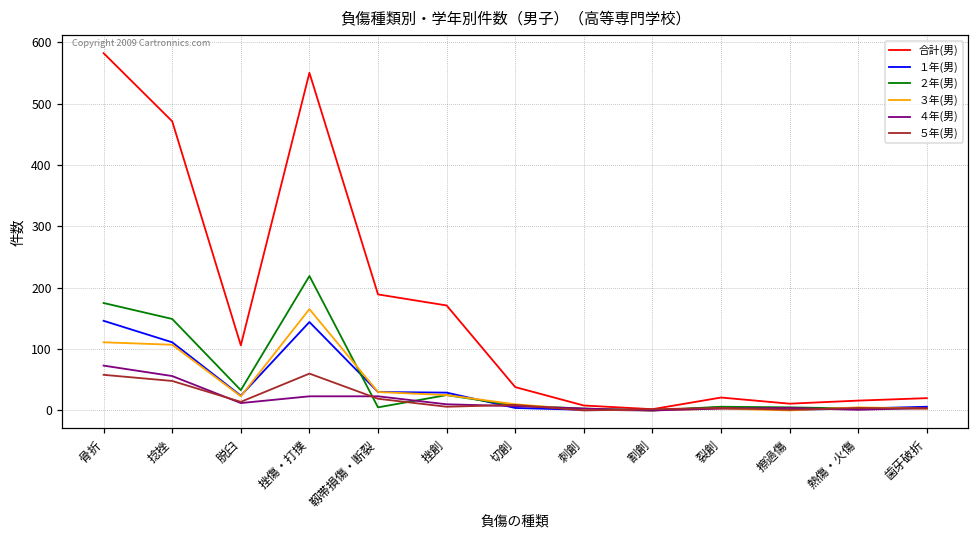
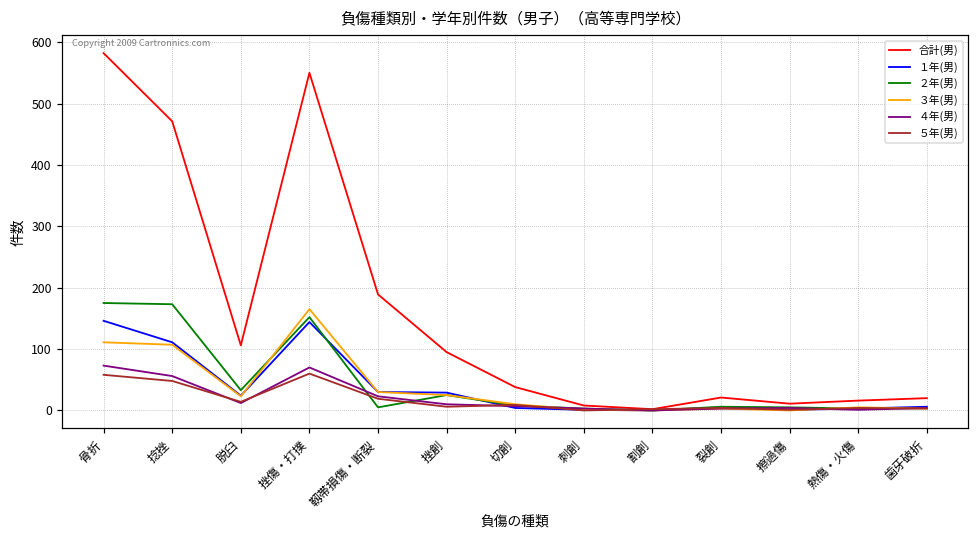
２年(男), 捻挫: 150 -> 170
２年(男), 挫傷・打撲: 220 -> 150
４年(男), 挫傷・打撲: 20 -> 70
合計(男), 挫創: 170 -> 100
